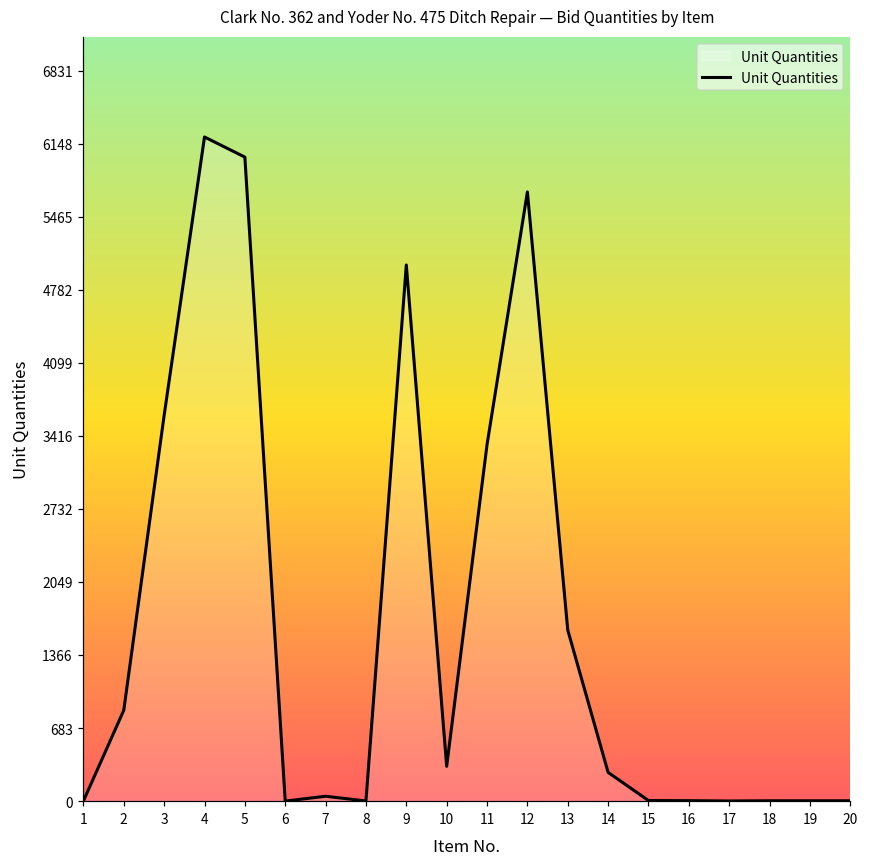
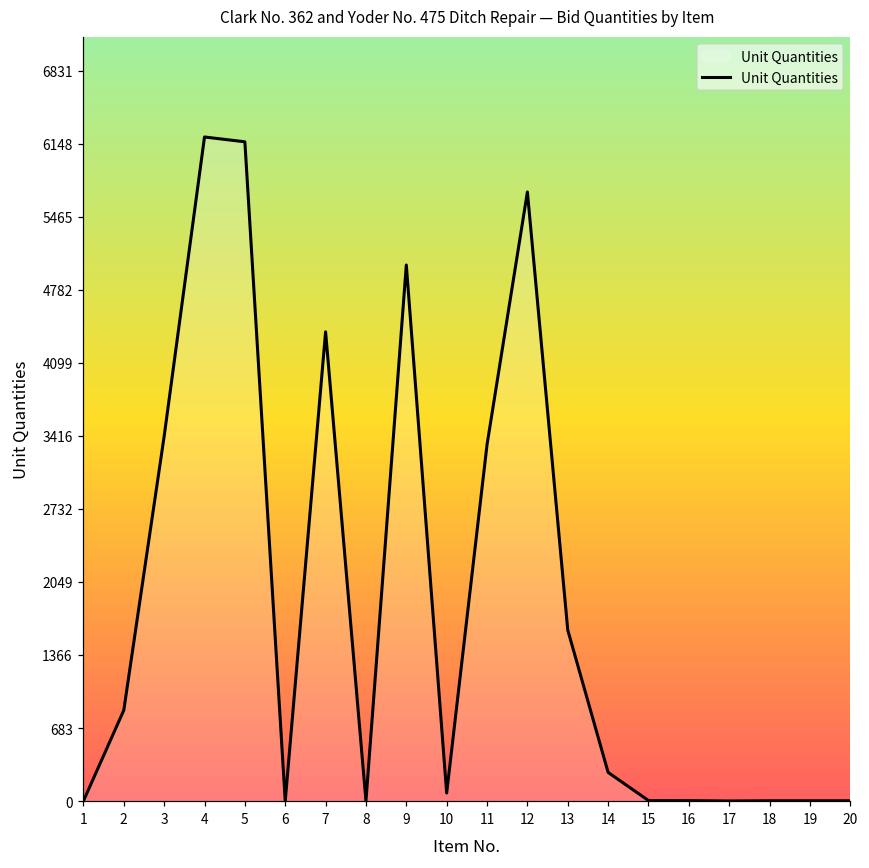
3: 3600 -> 3400
5: 6000 -> 6200
7: 0 -> 4400
10: 300 -> 100
